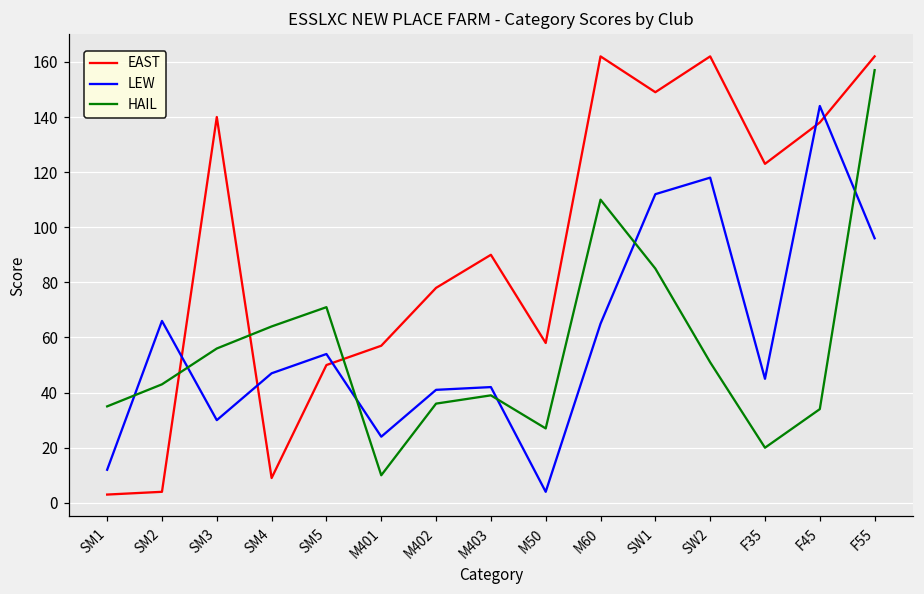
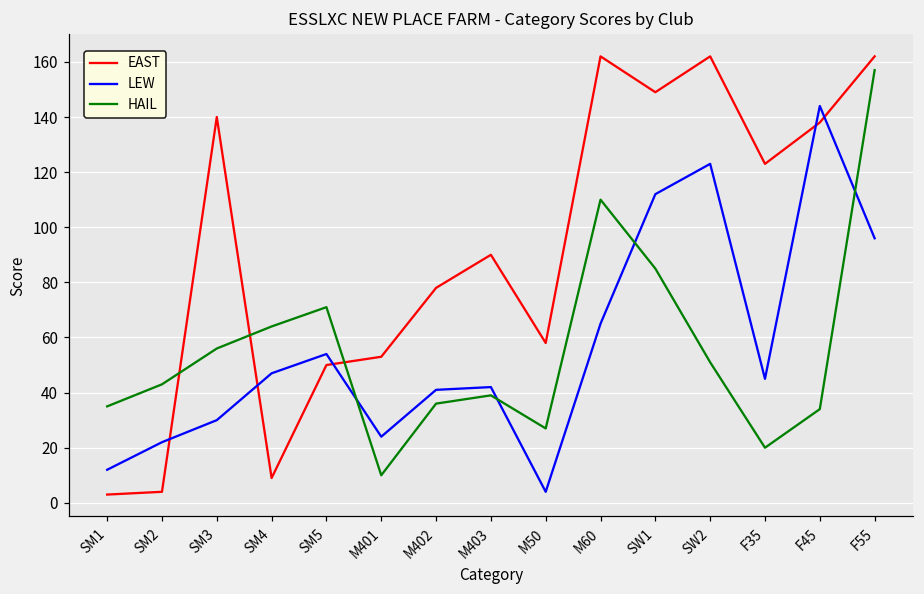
LEW, SM2: 66 -> 22
EAST, M401: 57 -> 53
LEW, SW2: 118 -> 123
